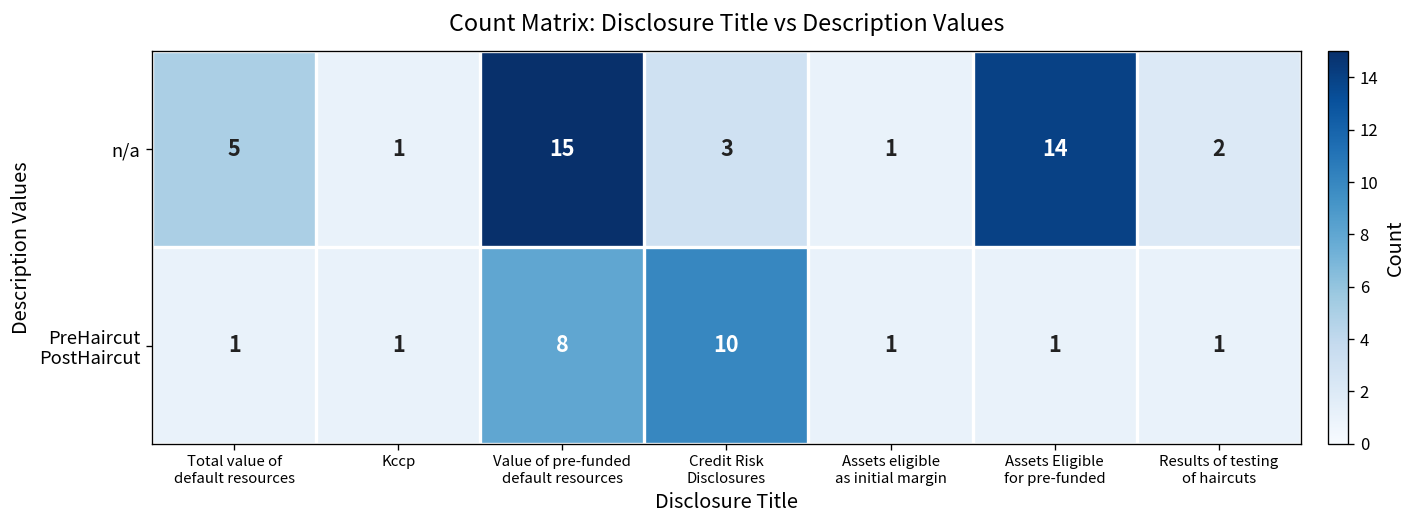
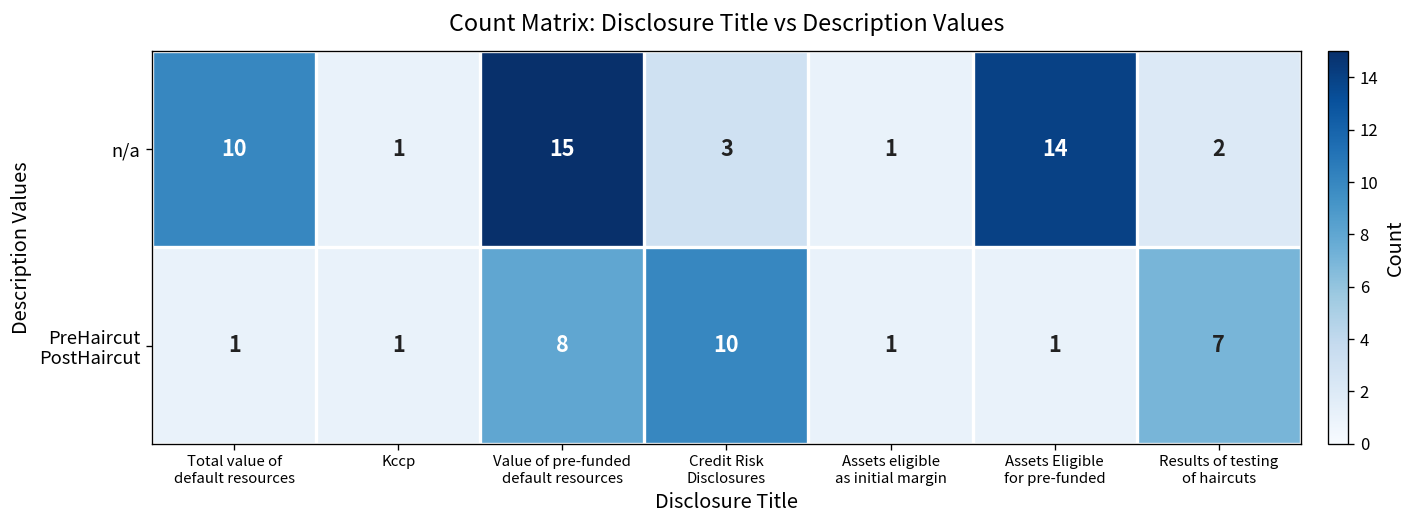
n/a, Total value of default resources: 5 -> 10
PreHaircut PostHaircut, Results of testing of haircuts: 1 -> 7
